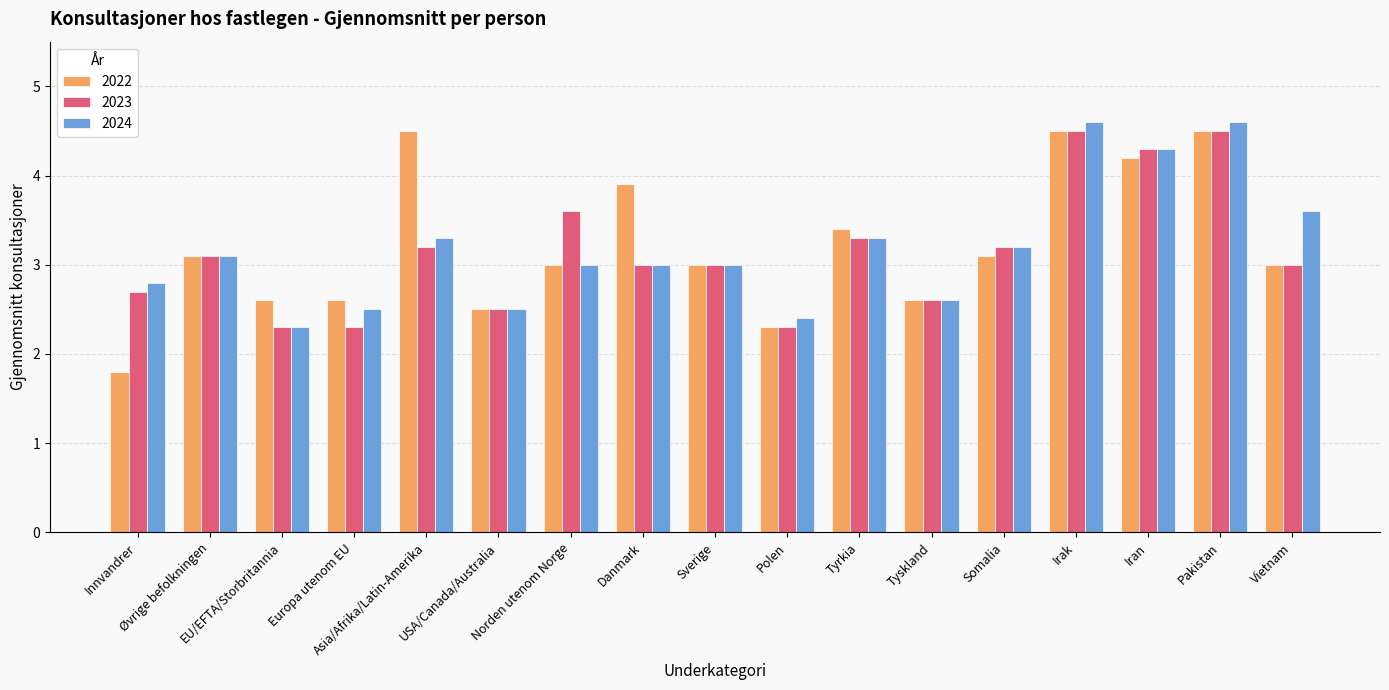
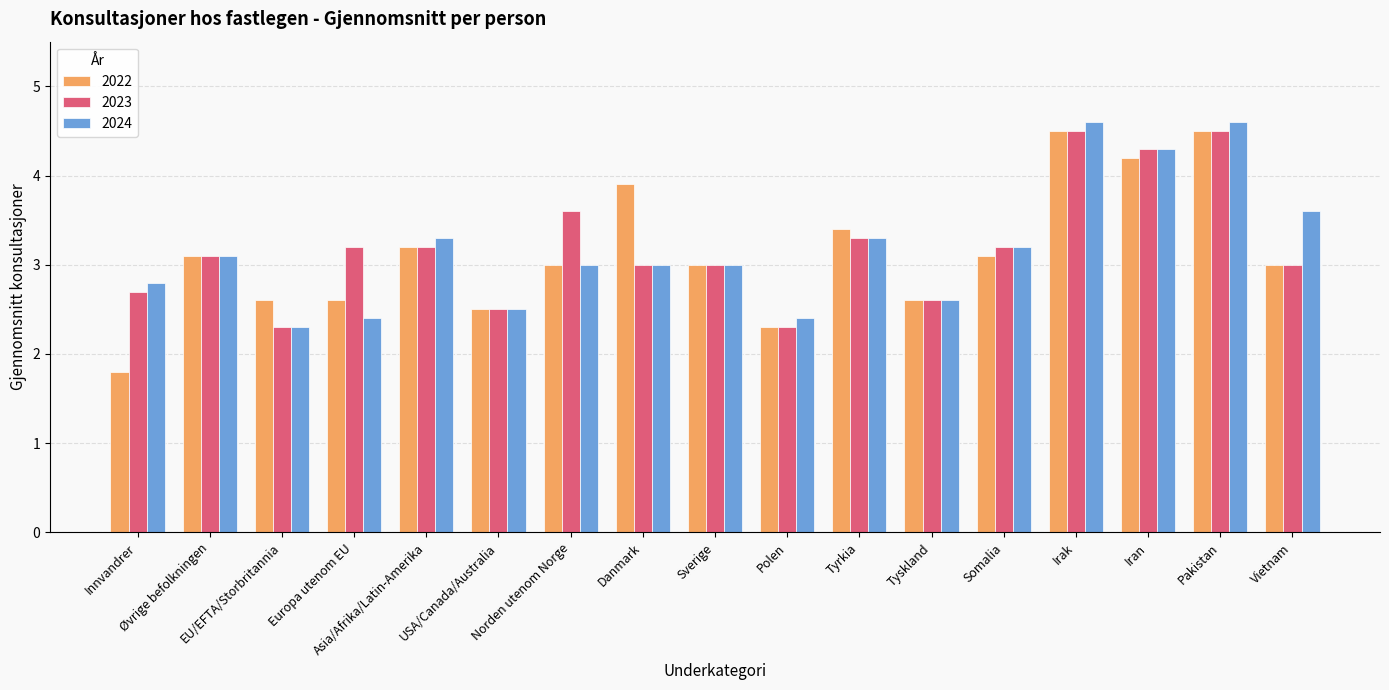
2023, Europa utenom EU: 2.3 -> 3.2
2024, Europa utenom EU: 2.5 -> 2.4
2022, Asia/Afrika/Latin-Amerika: 4.5 -> 3.2
